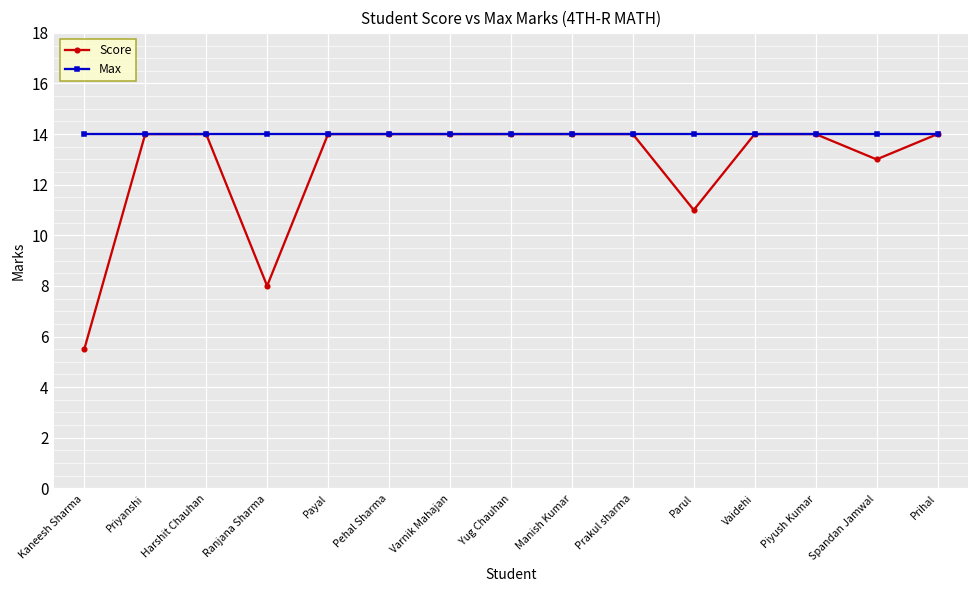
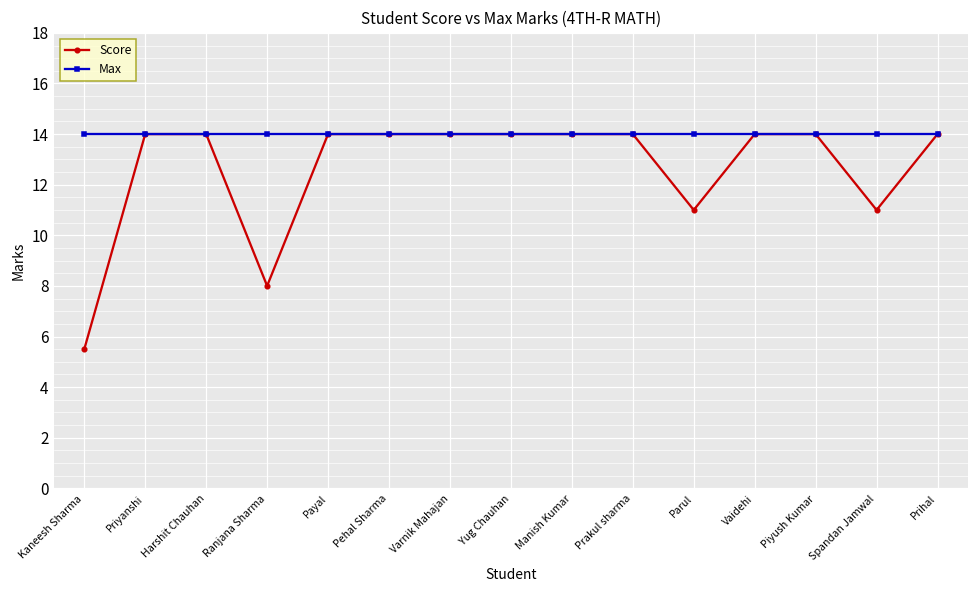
Score, Spandan Jamwal: 13 -> 11
